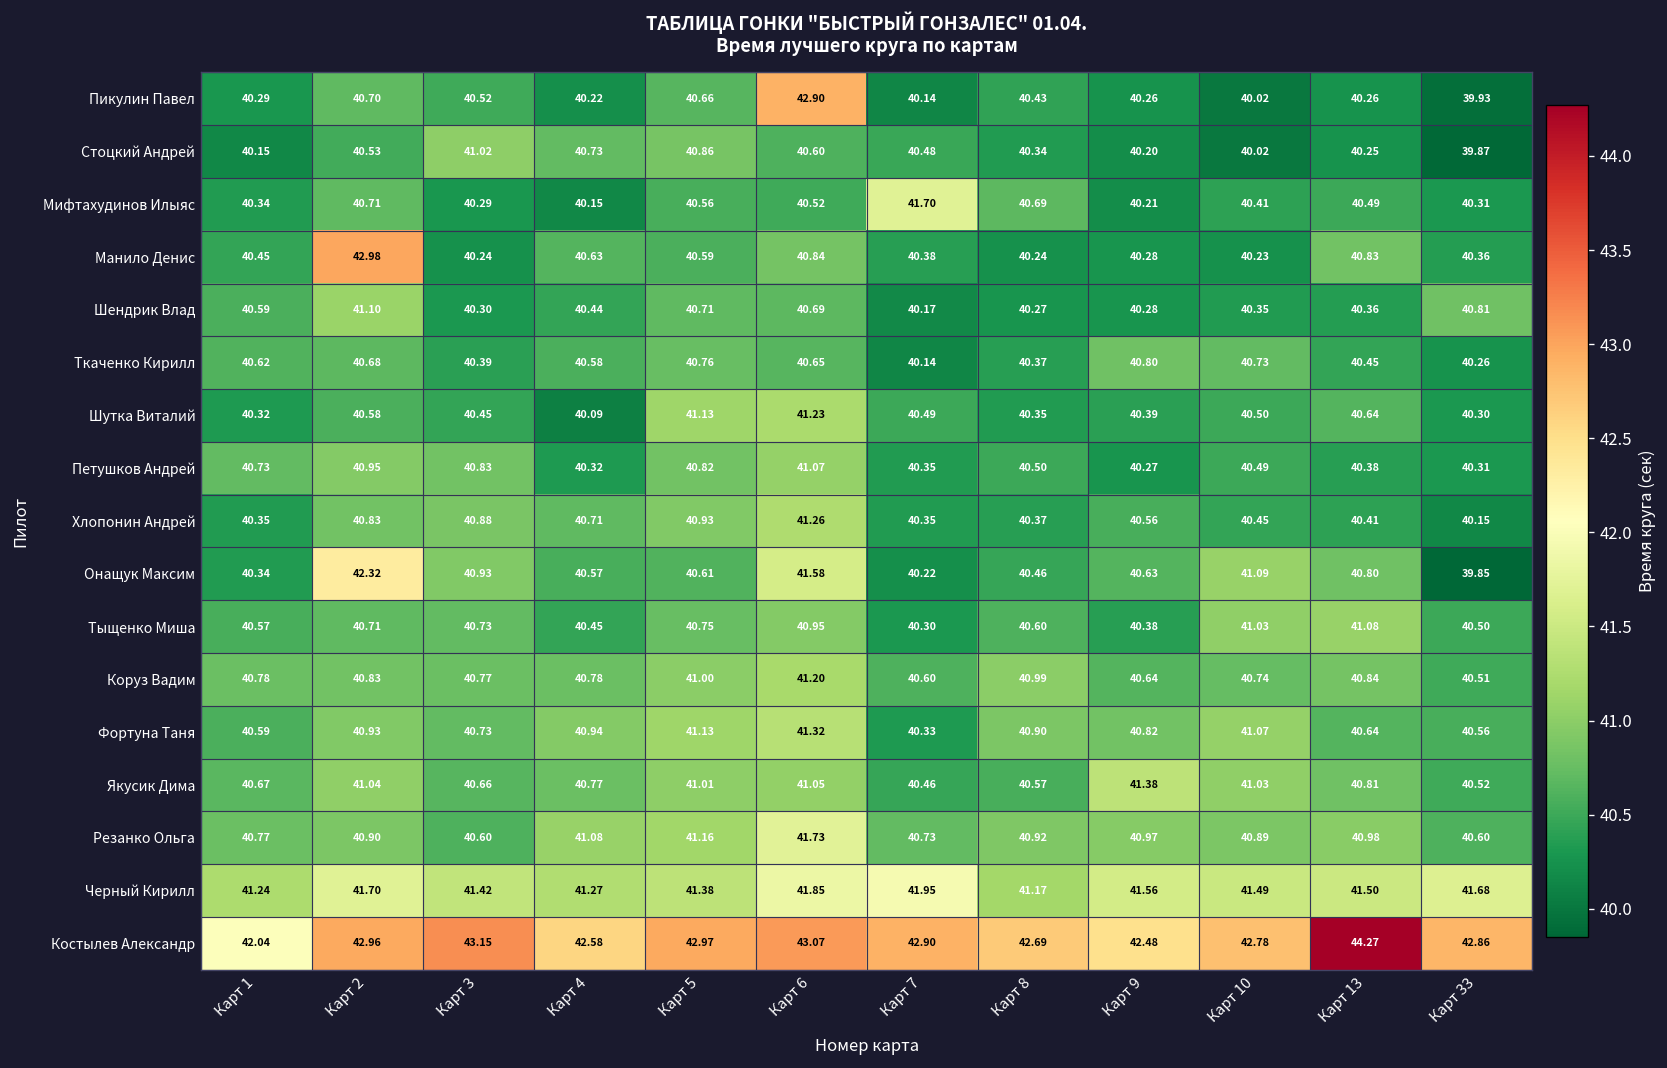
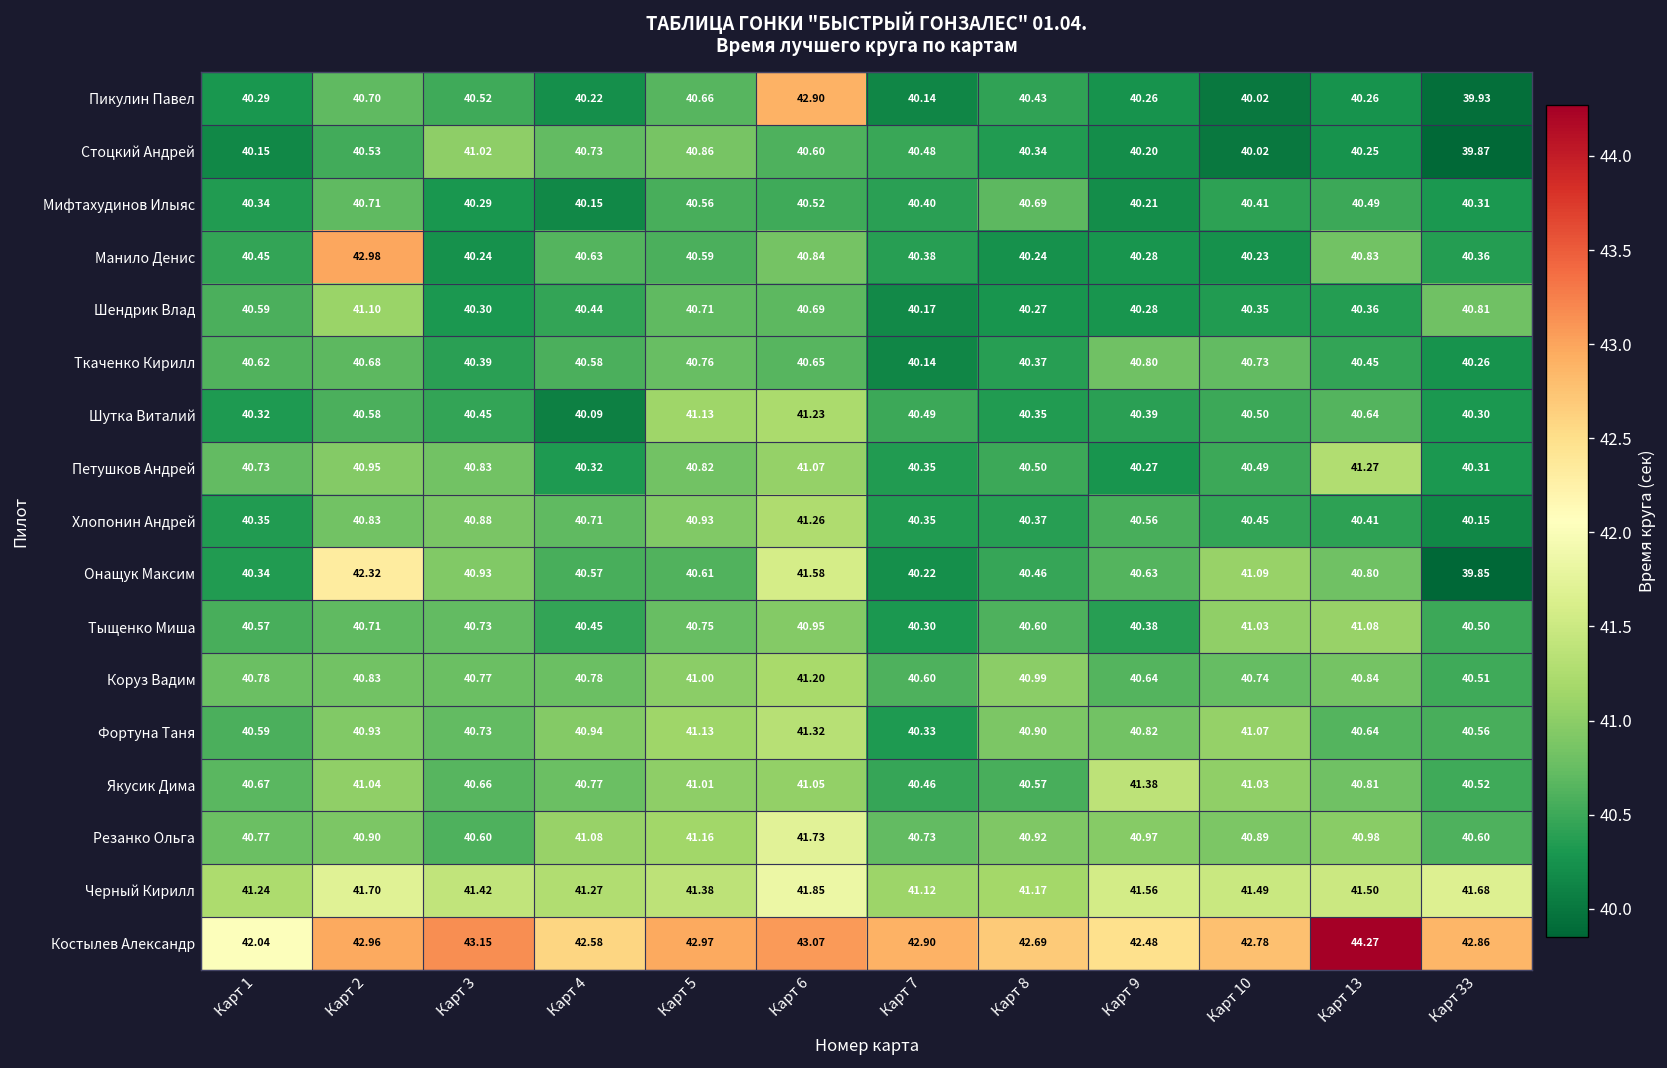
Мифтахудинов Илыяс, Карт 7: 41.70 -> 40.40
Петушков Андрей, Карт 13: 40.38 -> 41.27
Черный Кирилл, Карт 7: 41.95 -> 41.12
